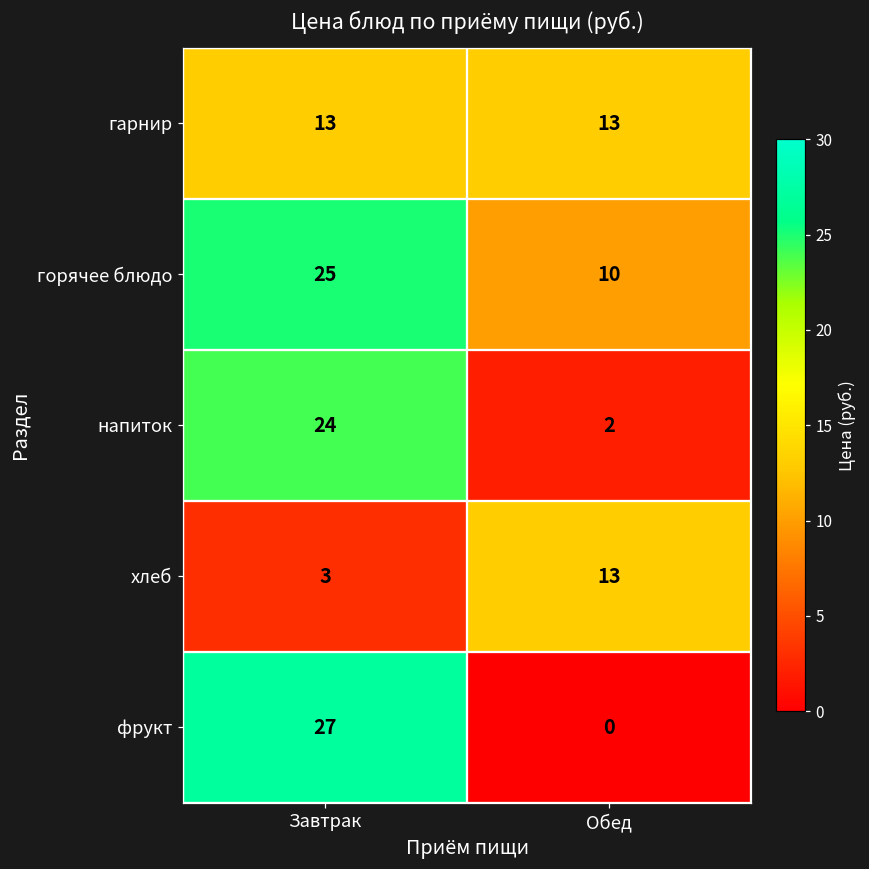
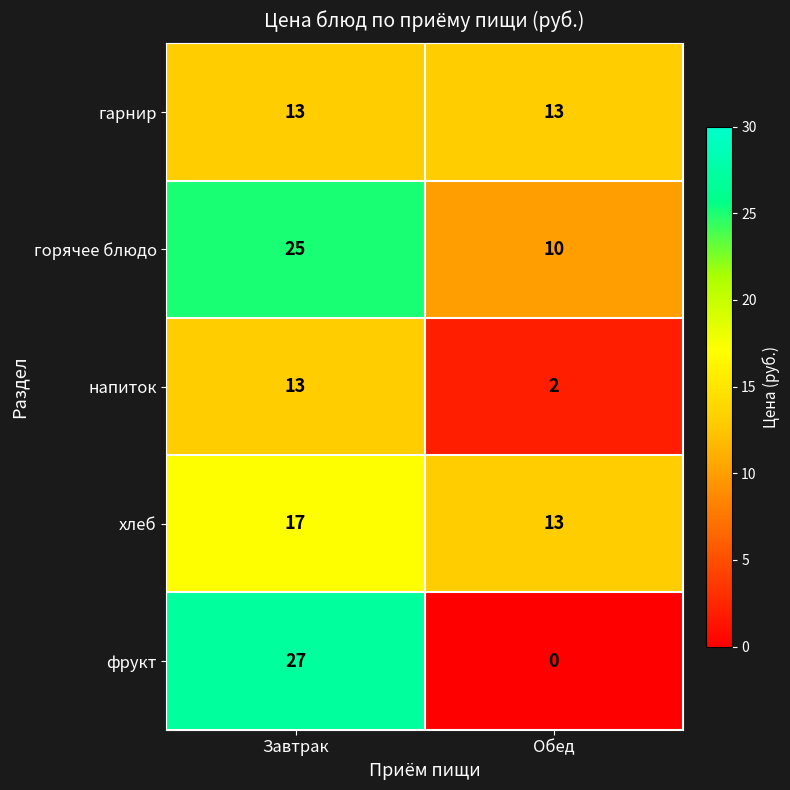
напиток, Завтрак: 24 -> 13
хлеб, Завтрак: 3 -> 17
